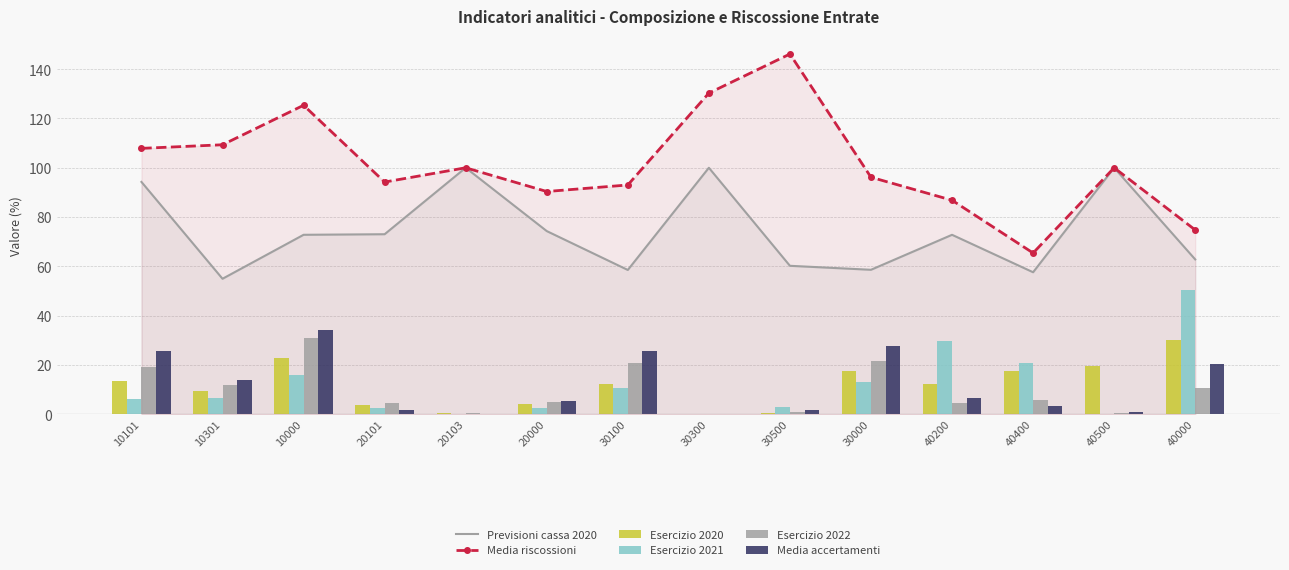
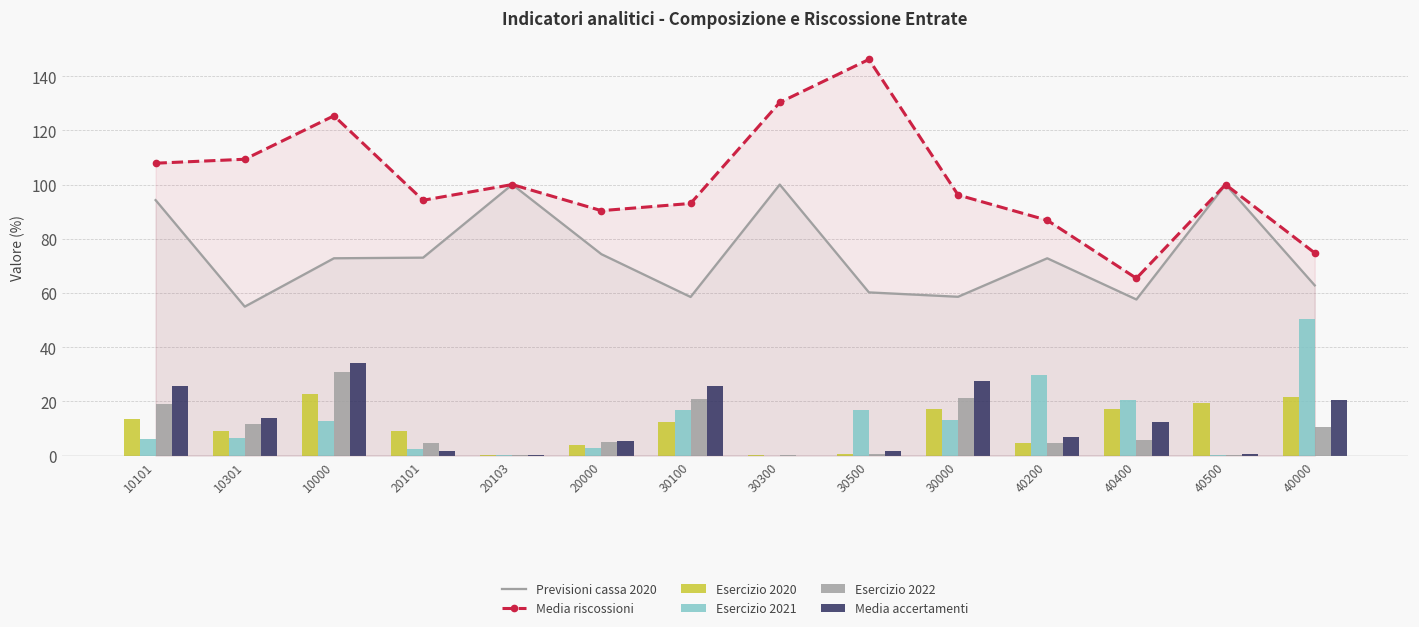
Esercizio 2021, 10000: 16 -> 13
Esercizio 2020, 20101: 4 -> 9
Esercizio 2021, 30100: 10 -> 17
Esercizio 2021, 30500: 3 -> 17
Esercizio 2020, 40200: 12 -> 5
Media accertamenti, 40400: 3 -> 12
Esercizio 2020, 40000: 30 -> 22
